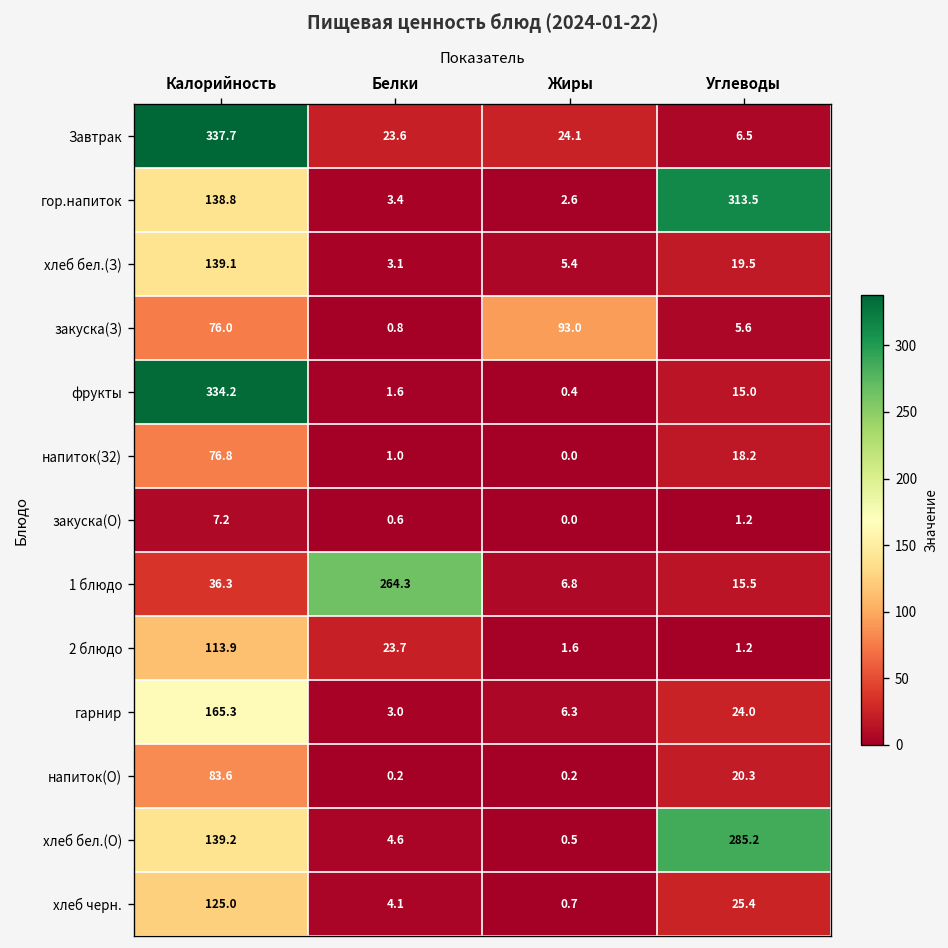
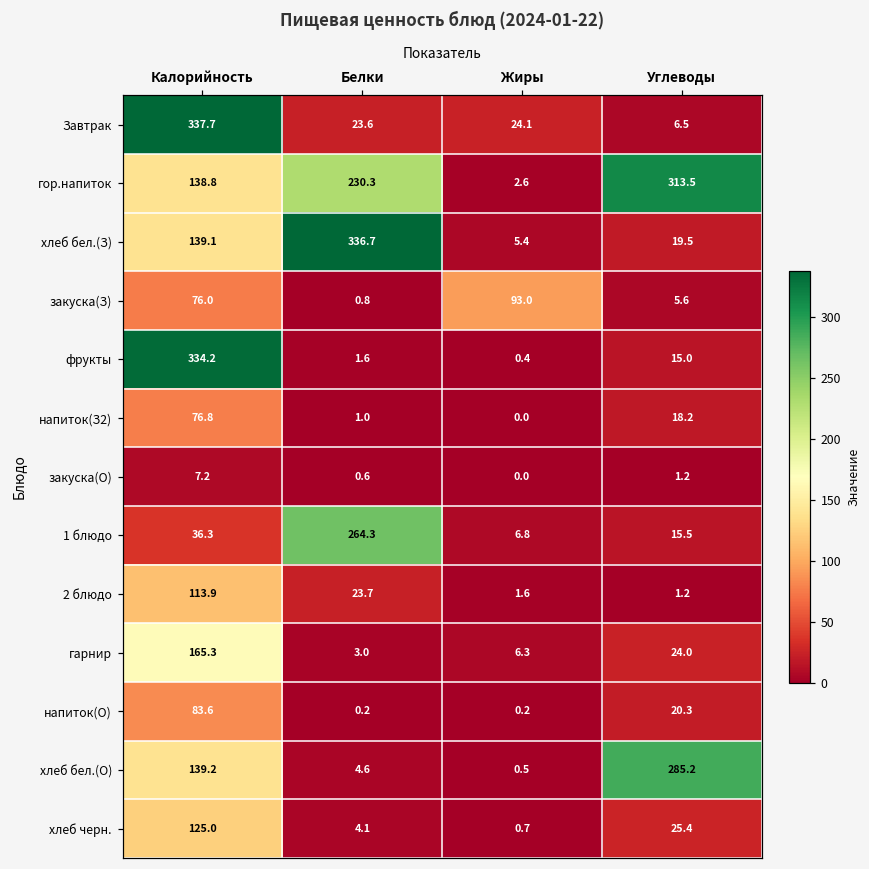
гор.напиток, Белки: 3.4 -> 230.3
хлеб бел.(З), Белки: 3.1 -> 336.7
